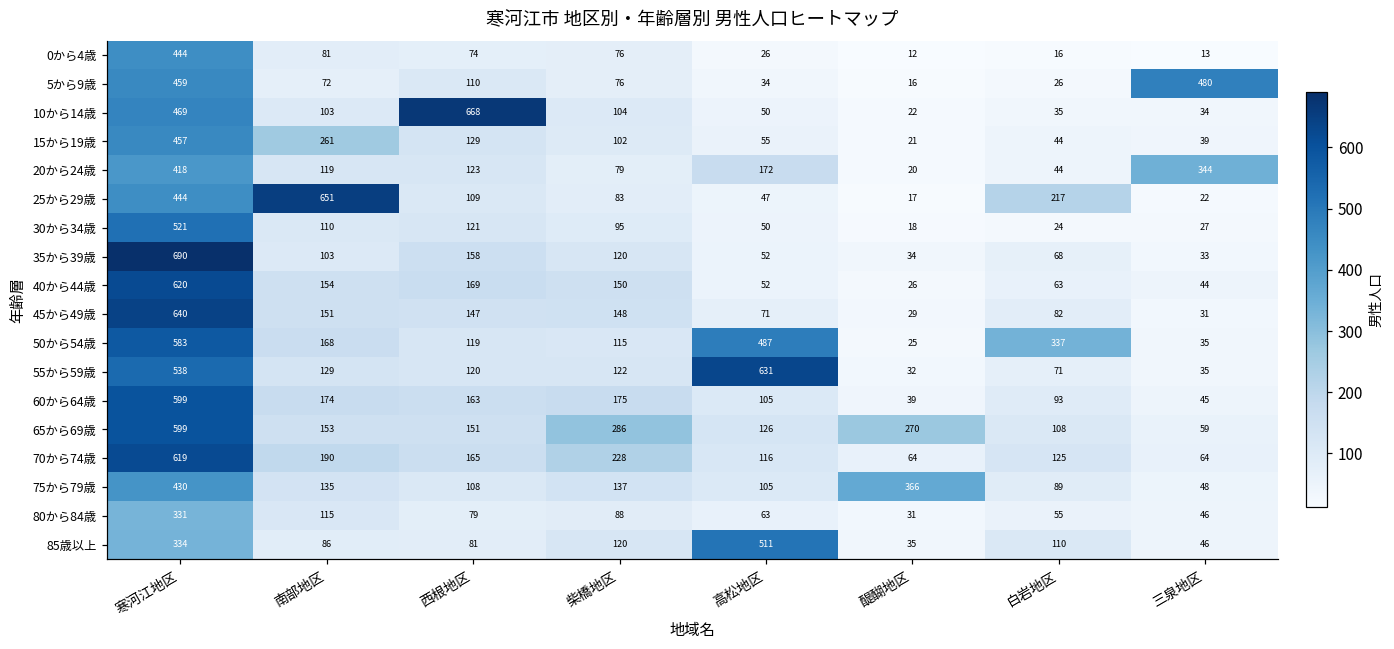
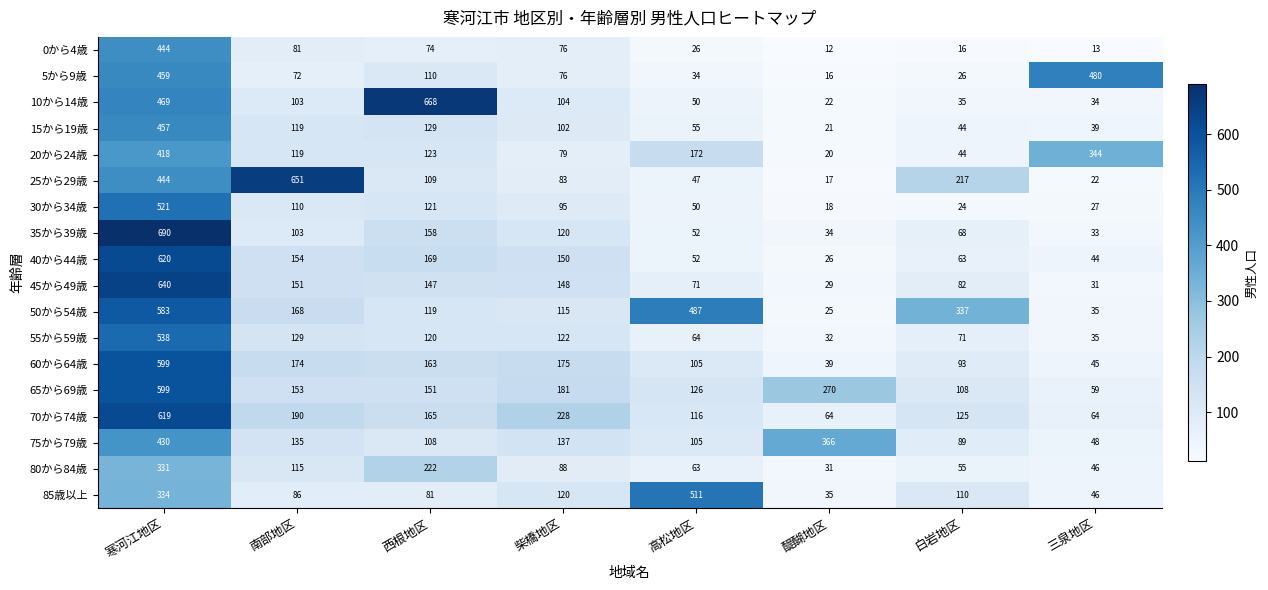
15から19歳, 南部地区: 261 -> 119
55から59歳, 高松地区: 631 -> 64
65から69歳, 柴橋地区: 286 -> 181
80から84歳, 西根地区: 79 -> 222
